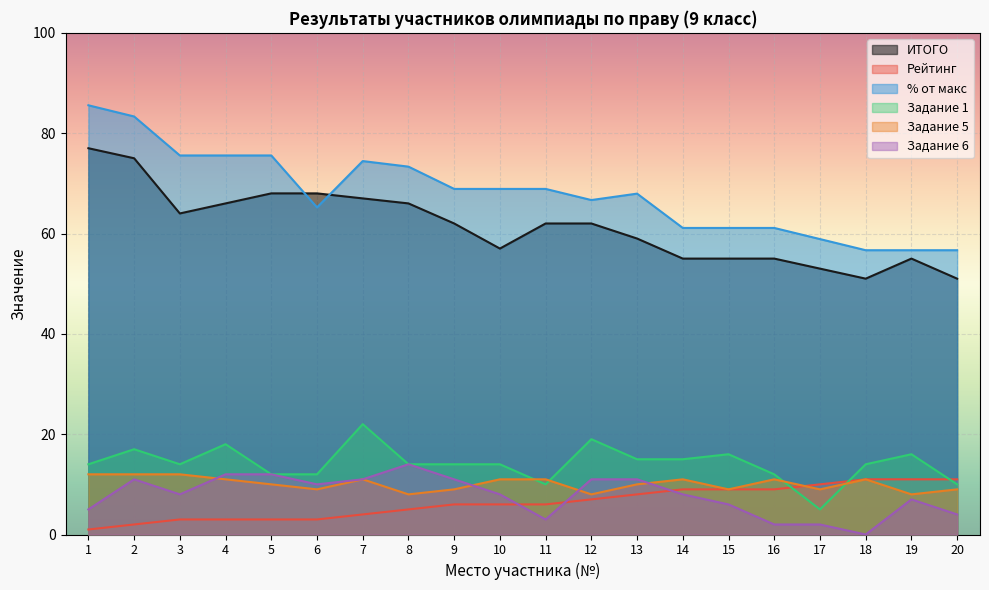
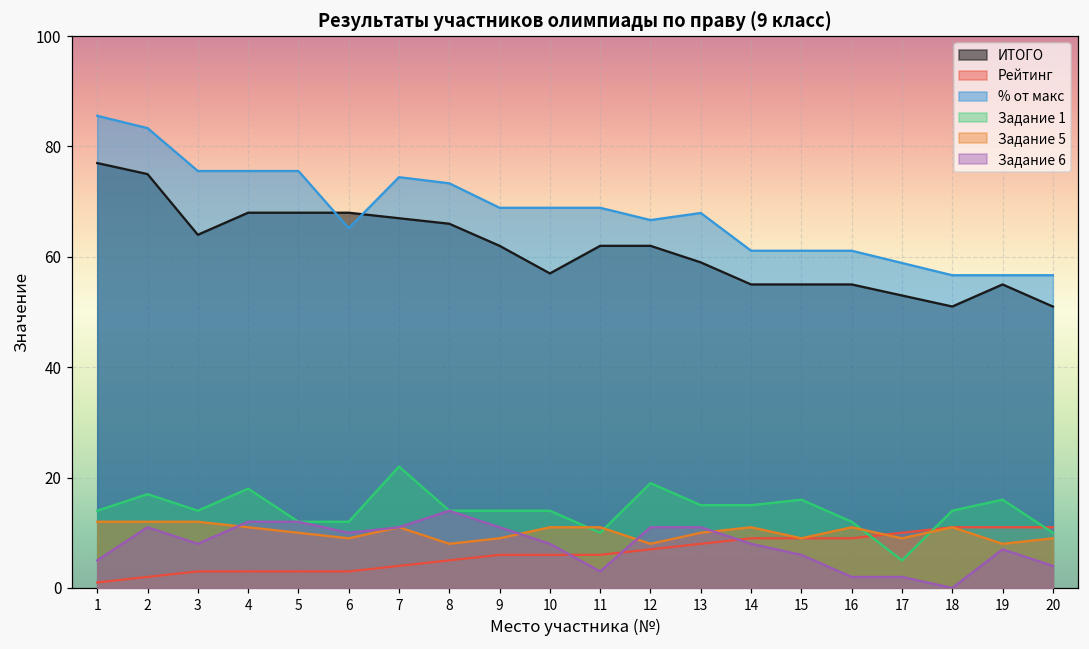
ИТОГО, 4: 66 -> 68
